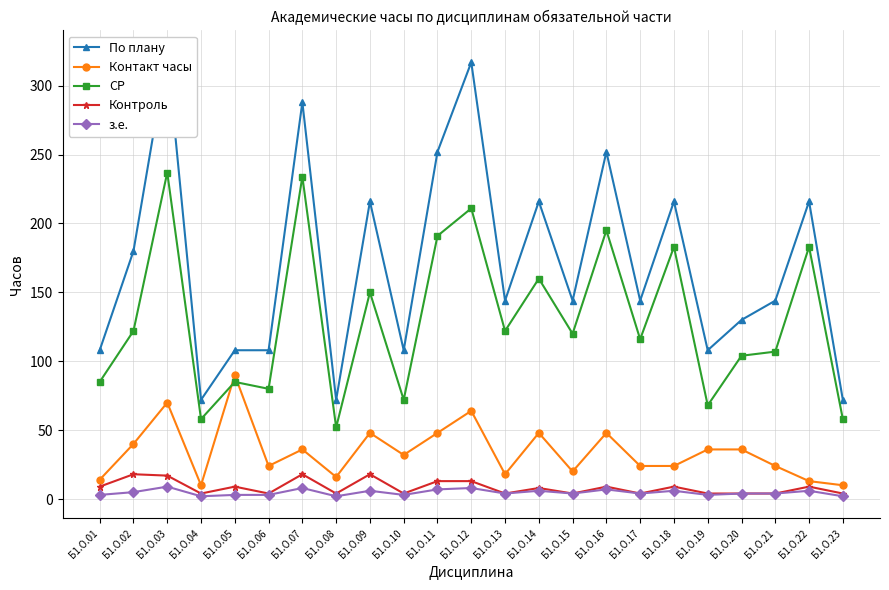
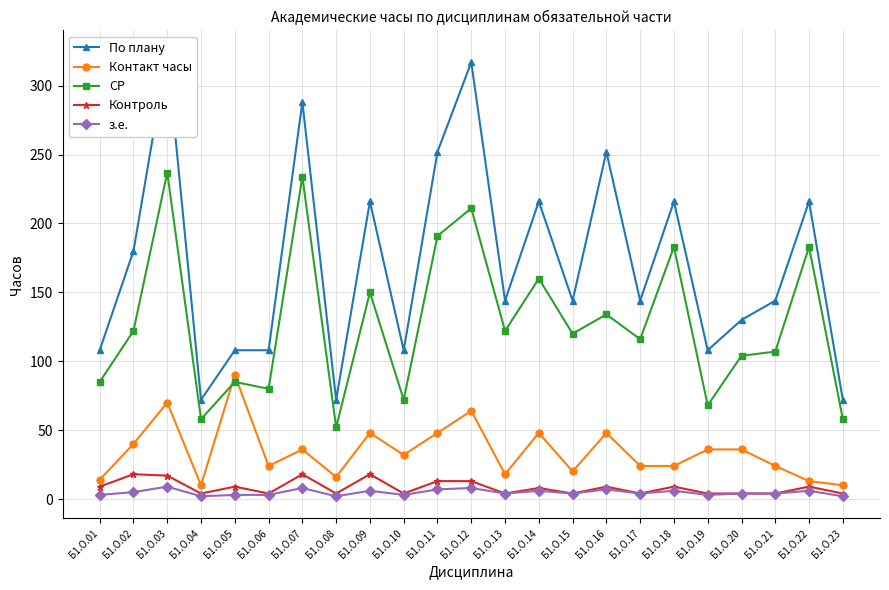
СР, Б1.О.16: 195 -> 134
